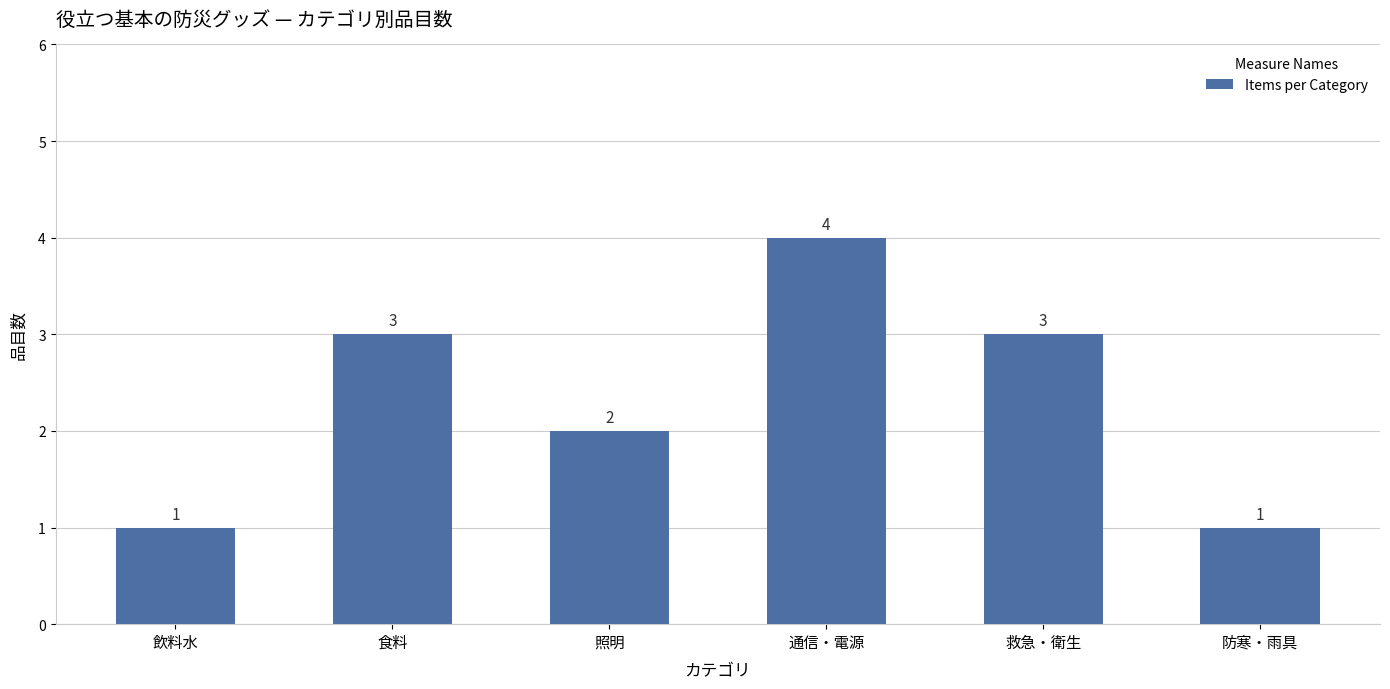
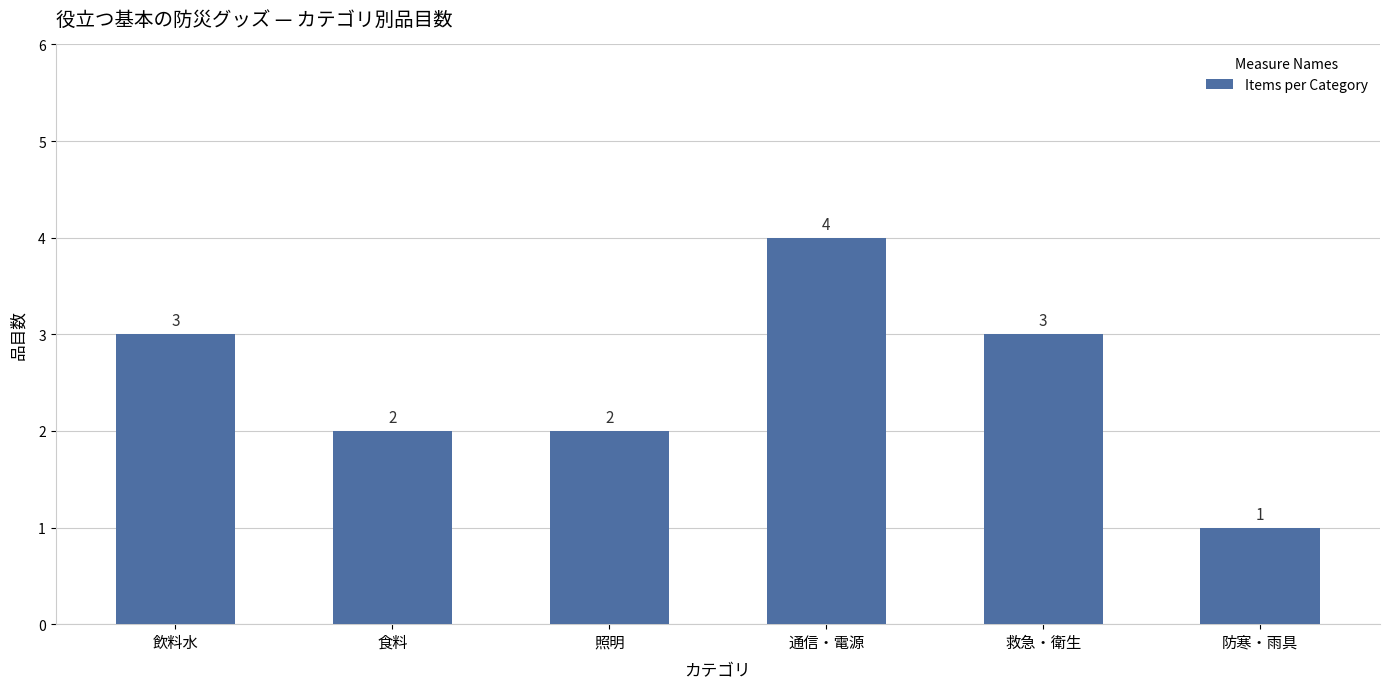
飲料水: 1 -> 3
食料: 3 -> 2
